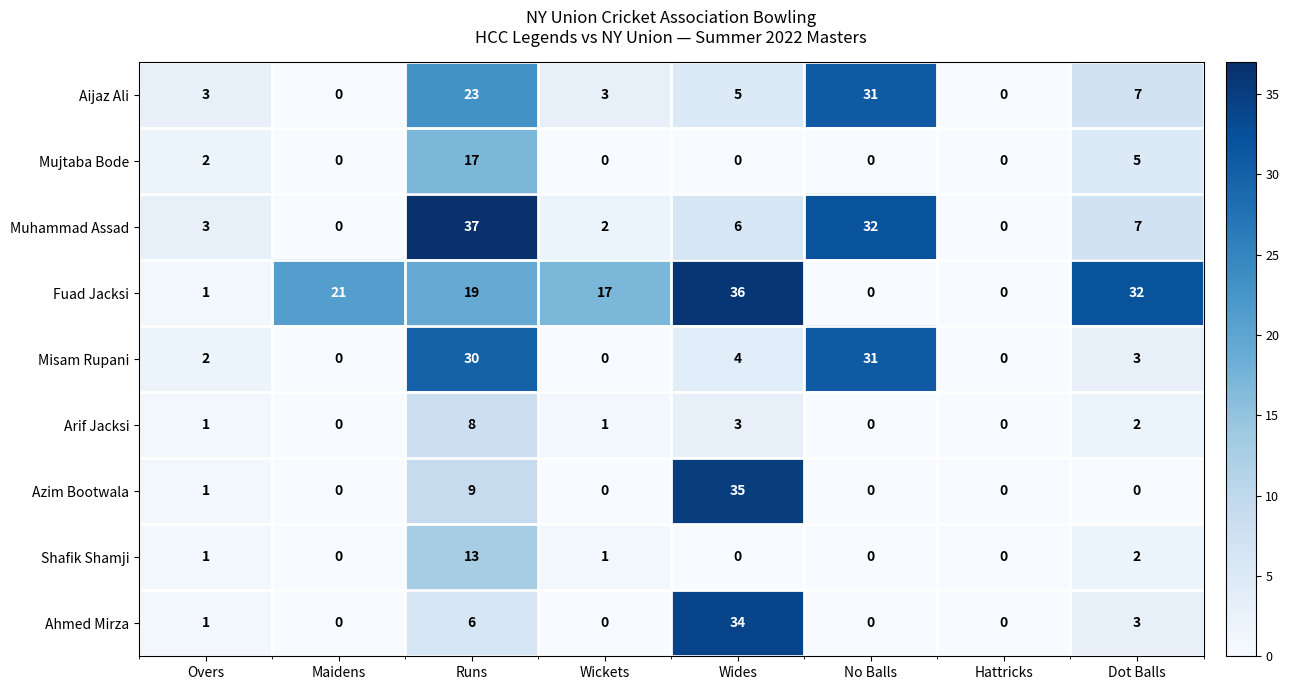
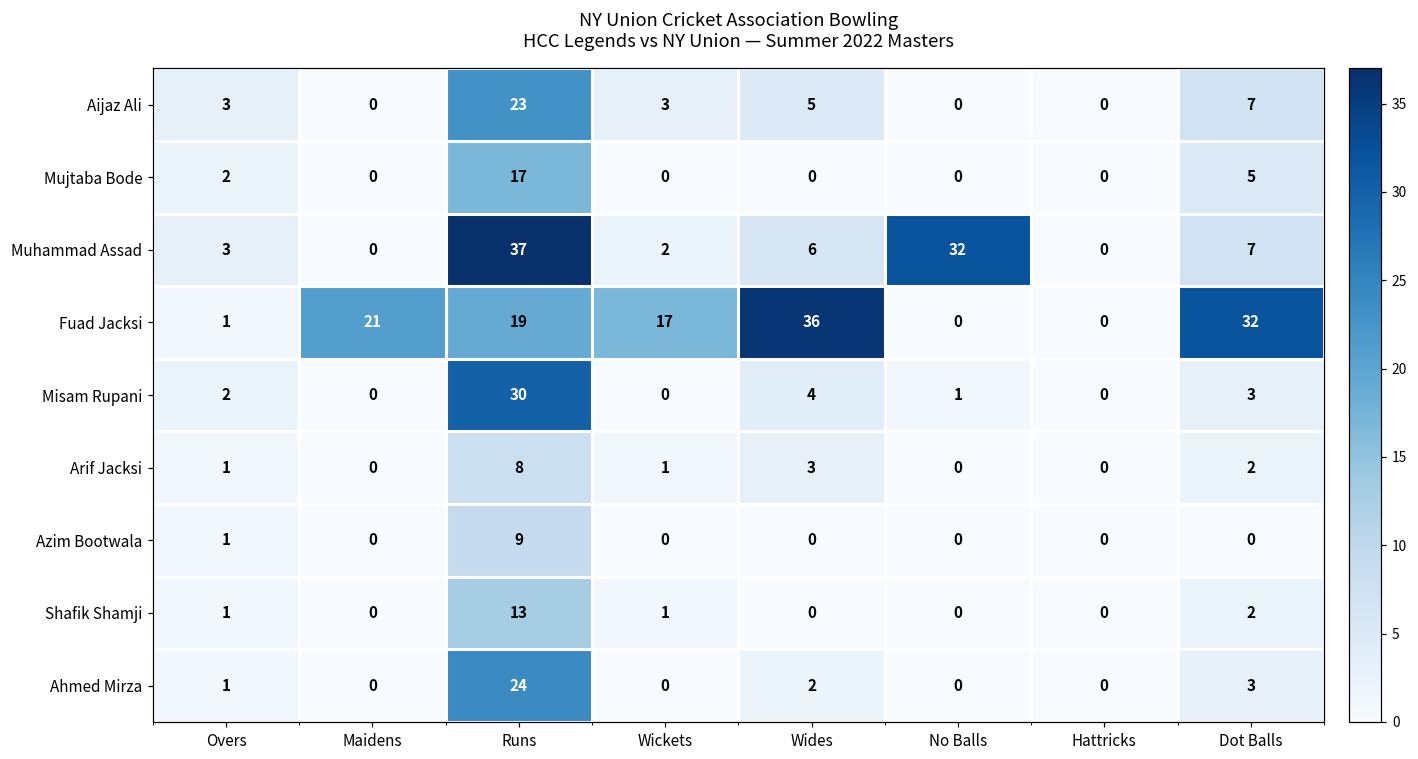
Aijaz Ali, No Balls: 31 -> 0
Misam Rupani, No Balls: 31 -> 1
Azim Bootwala, Wides: 35 -> 0
Ahmed Mirza, Runs: 6 -> 24
Ahmed Mirza, Wides: 34 -> 2
